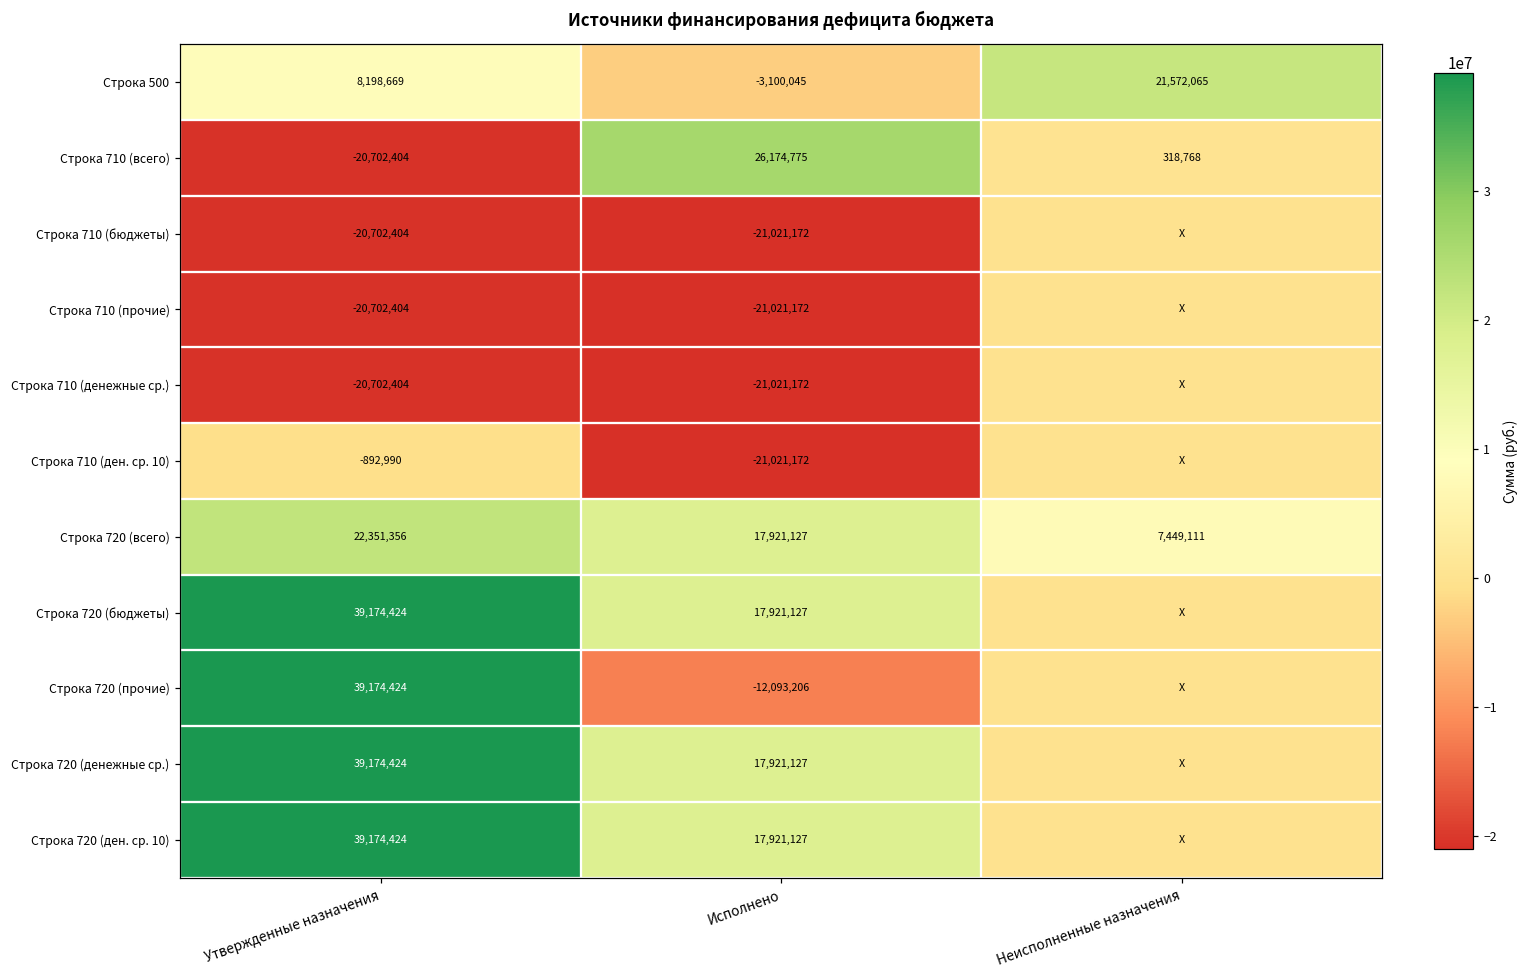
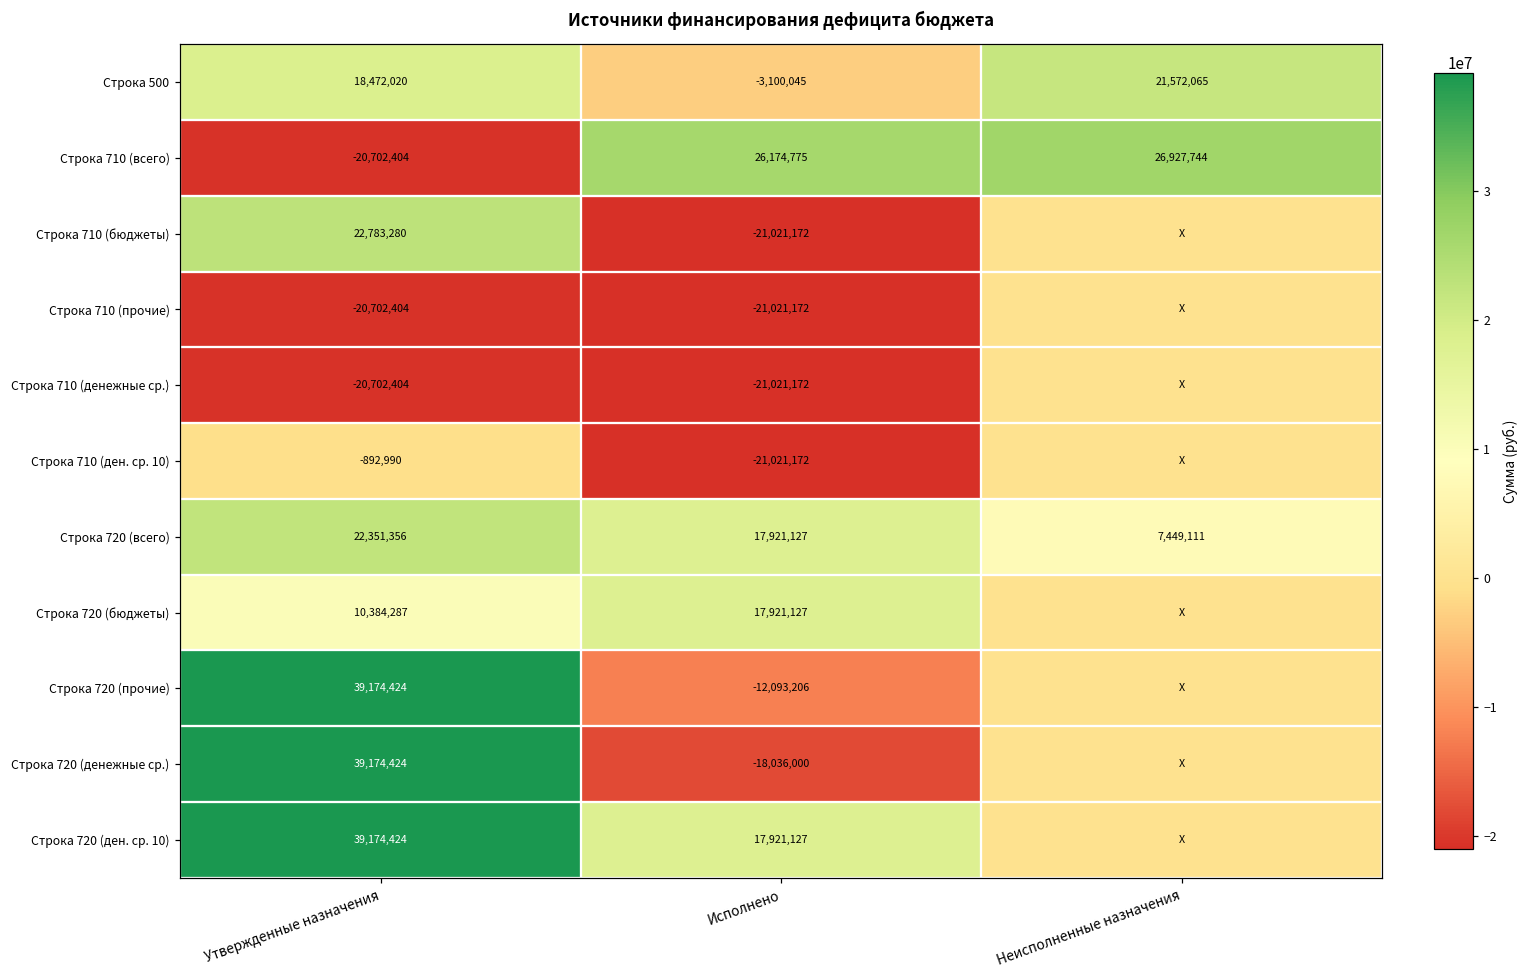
Строка 500, Утвержденные назначения: 8,198,669 -> 18,472,020
Строка 710 (всего), Неисполненные назначения: 318,768 -> 26,927,744
Строка 710 (бюджеты), Утвержденные назначения: -20,702,404 -> 22,783,280
Строка 720 (бюджеты), Утвержденные назначения: 39,174,424 -> 10,384,287
Строка 720 (денежные ср.), Исполнено: 17,921,127 -> -18,036,000
